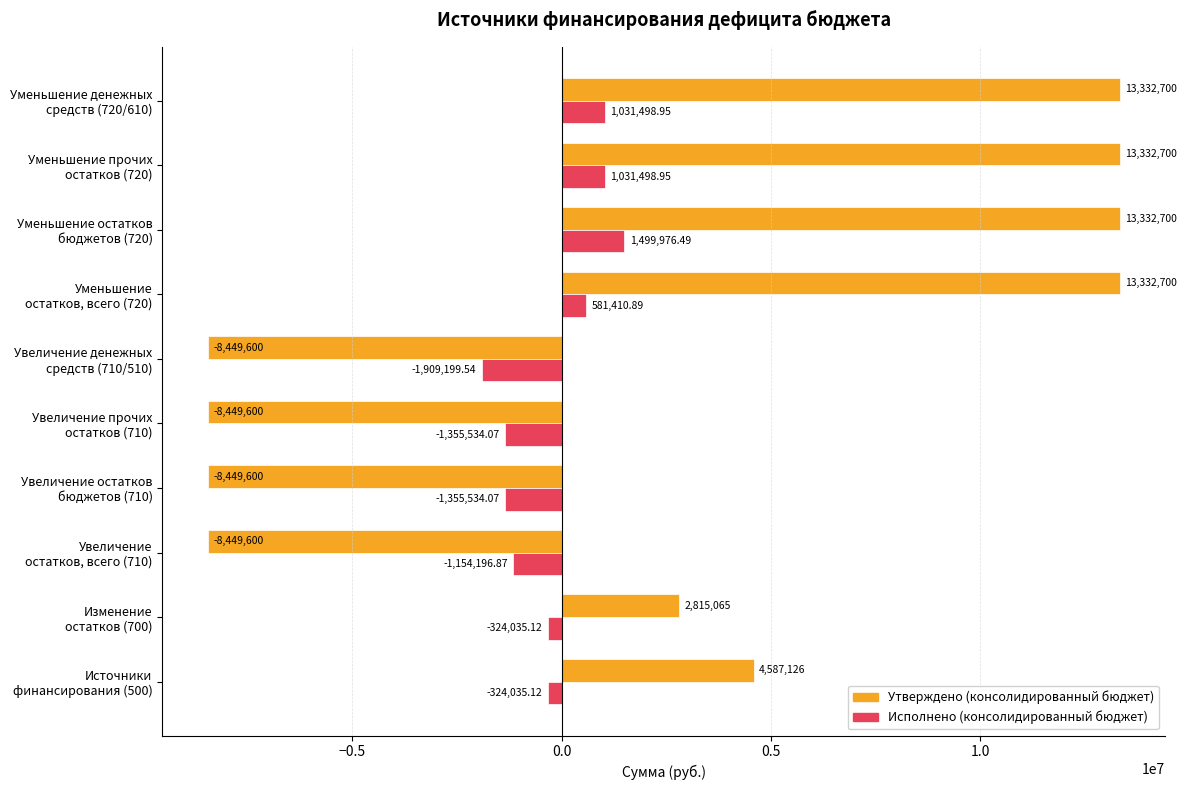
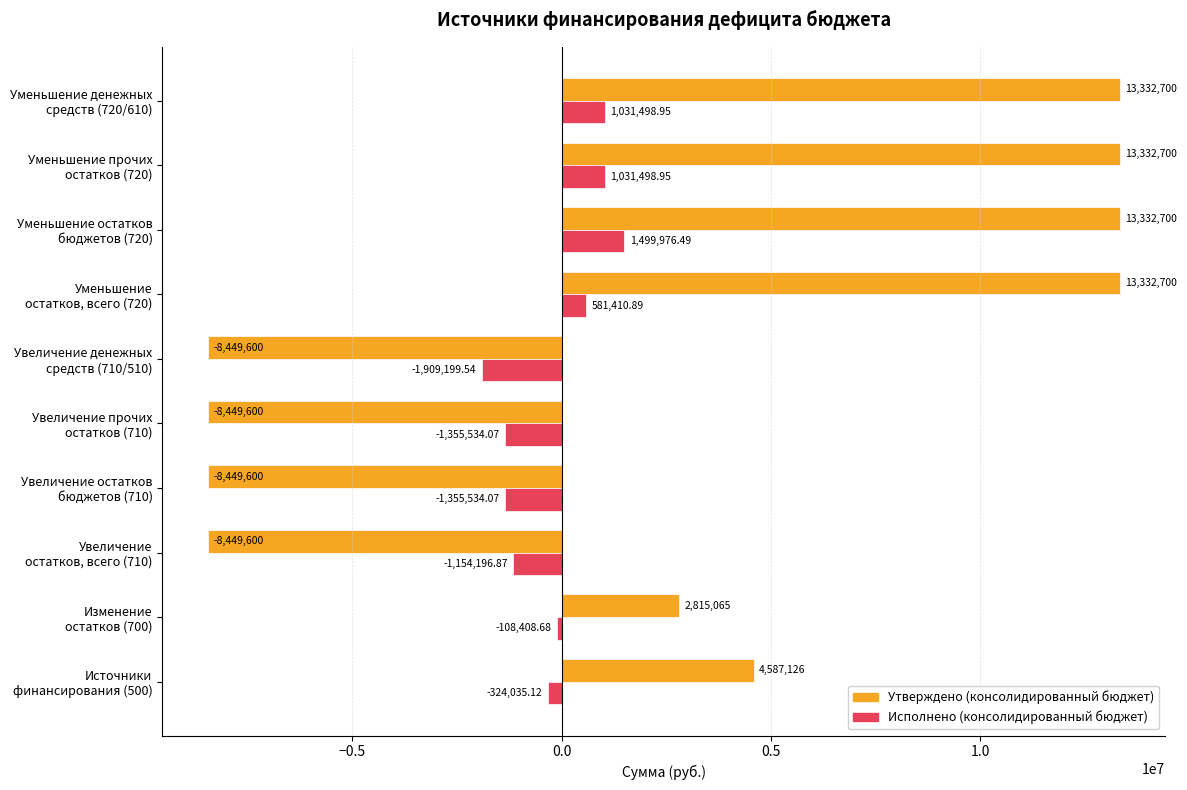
Исполнено (консолидированный бюджет), Изменение остатков (700): -324,035.12 -> -108,408.68
